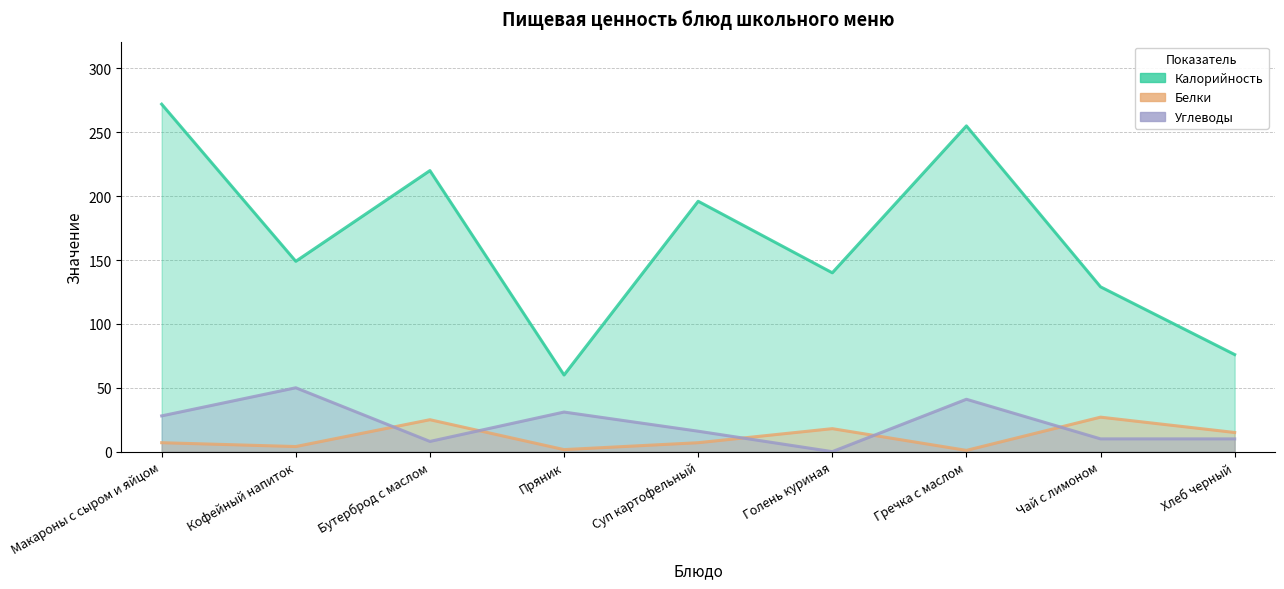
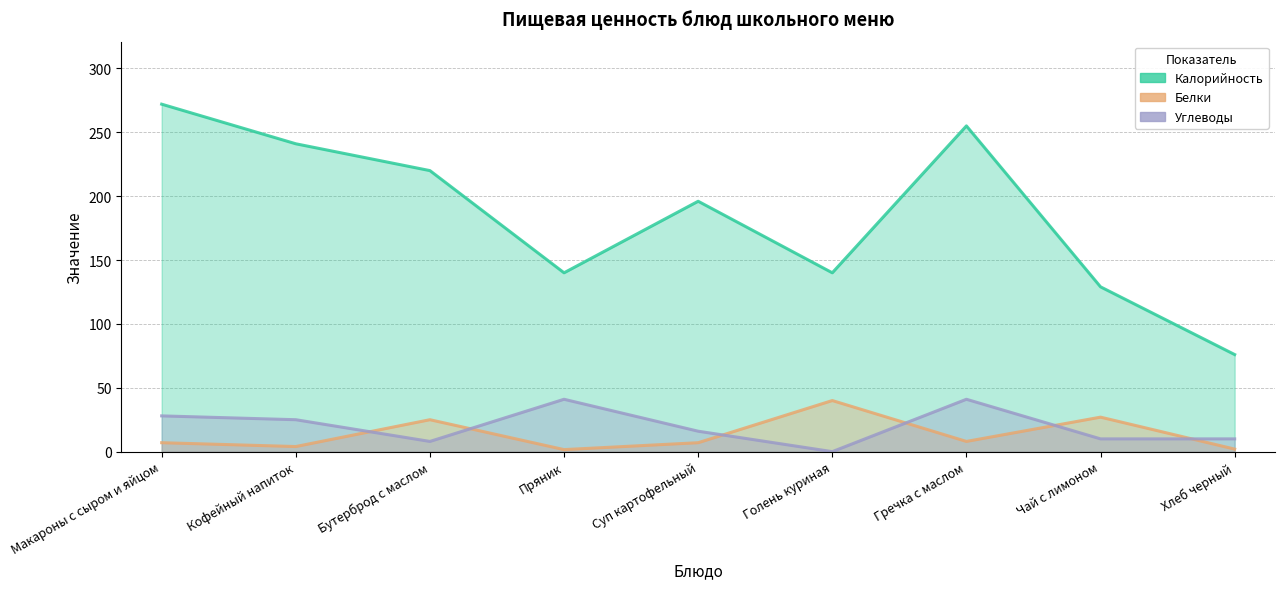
Калорийность, Кофейный напиток: 149 -> 241
Углеводы, Кофейный напиток: 50 -> 25
Калорийность, Пряник: 60 -> 140
Углеводы, Пряник: 31 -> 41
Белки, Голень куриная: 18 -> 40
Белки, Гречка с маслом: 1 -> 8
Белки, Хлеб черный: 15 -> 2
